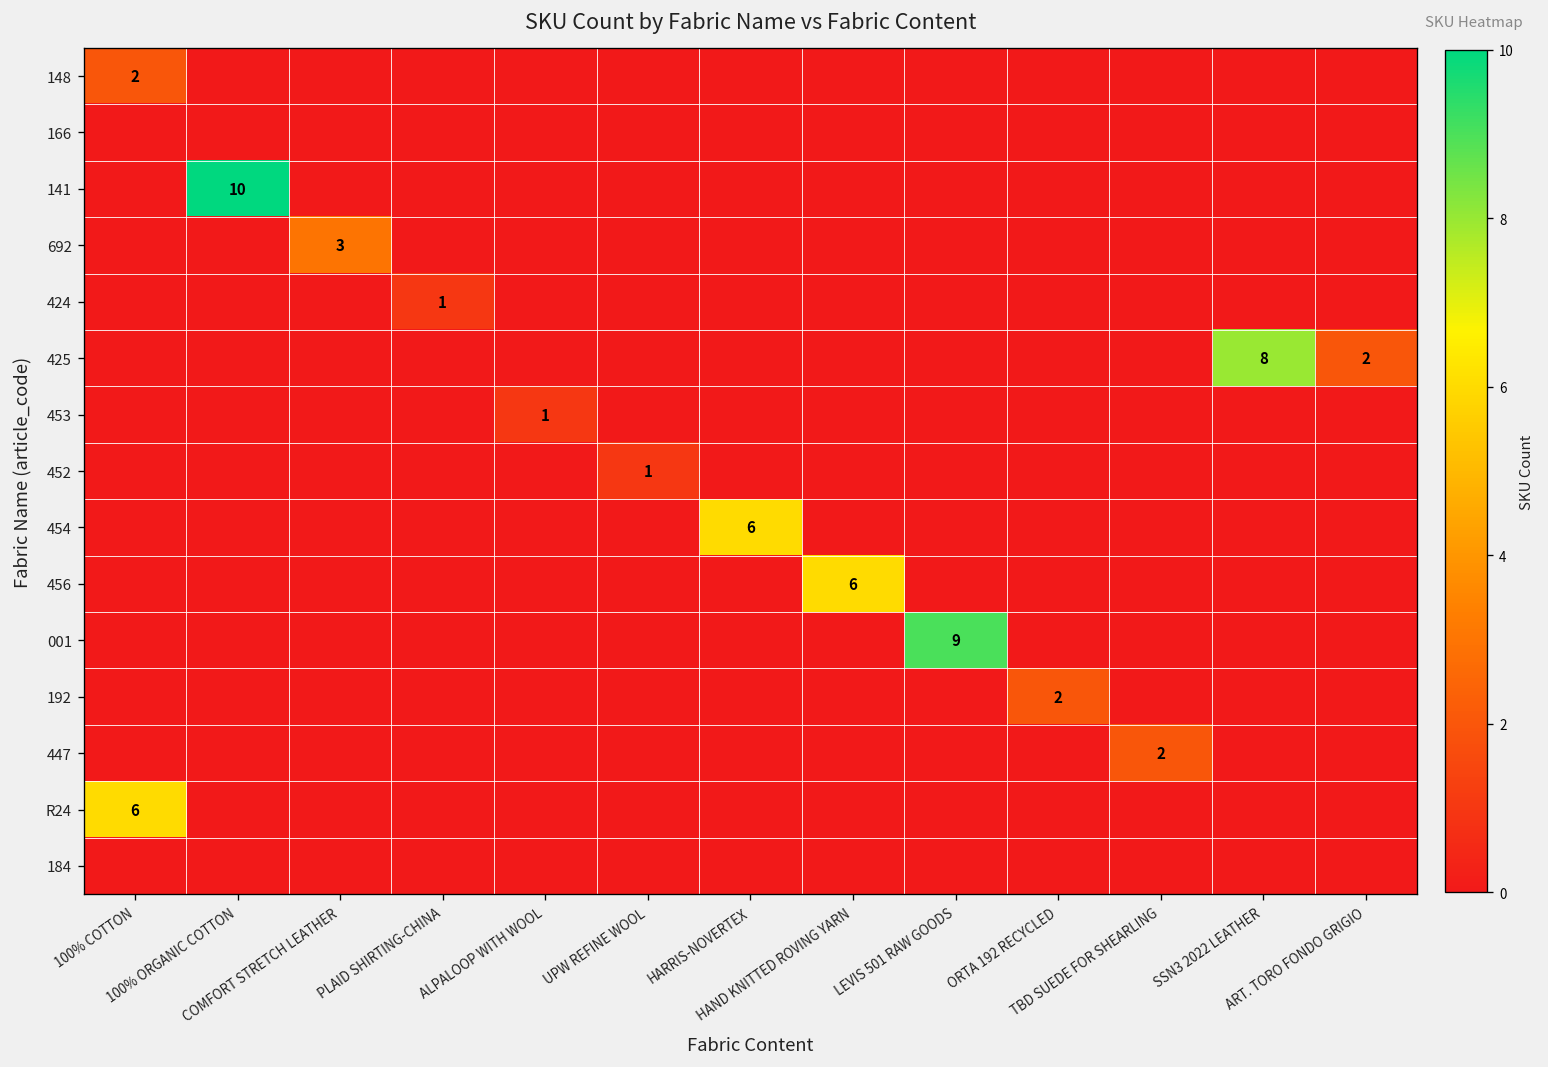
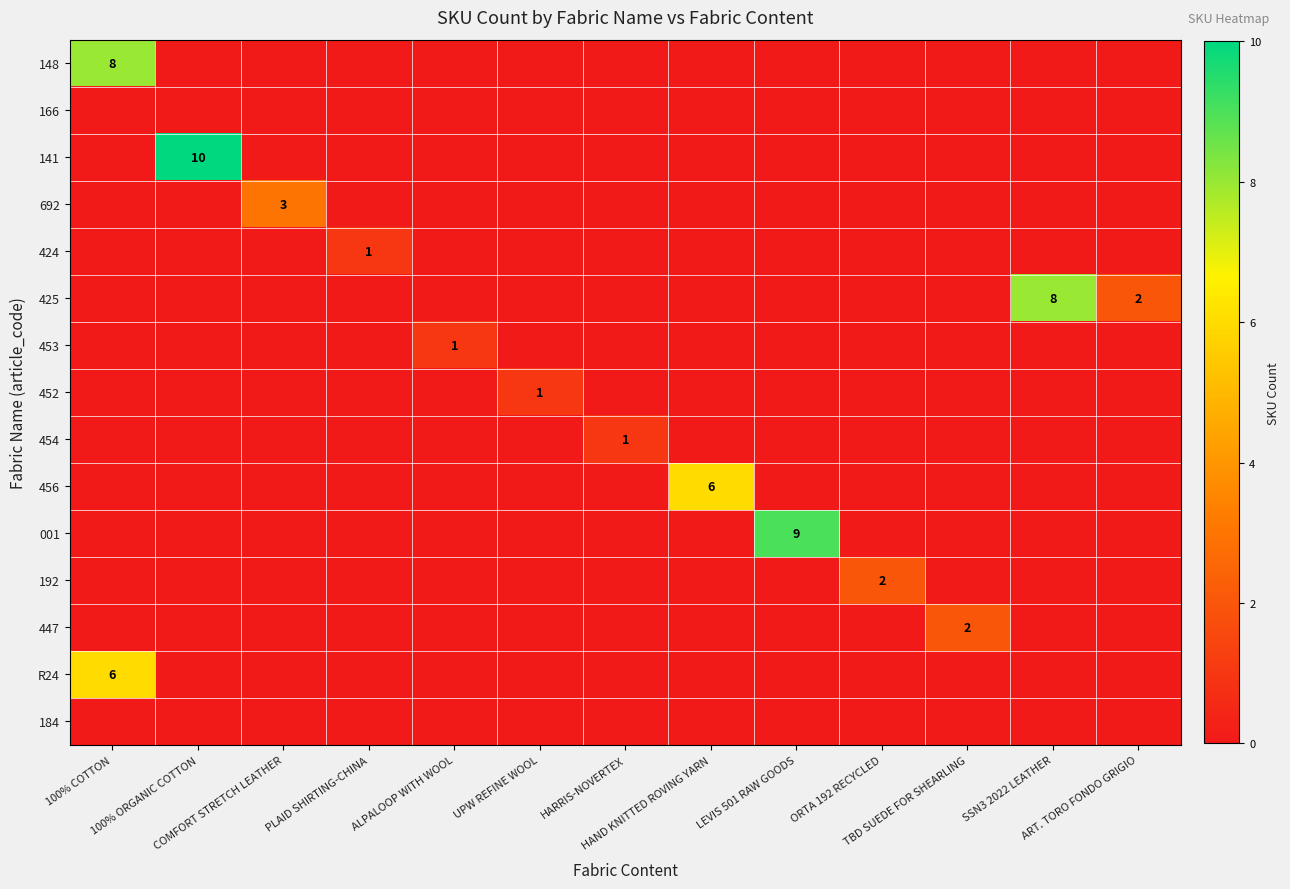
148, 100% COTTON: 2 -> 8
454, HARRIS-NOVERTEX: 6 -> 1
